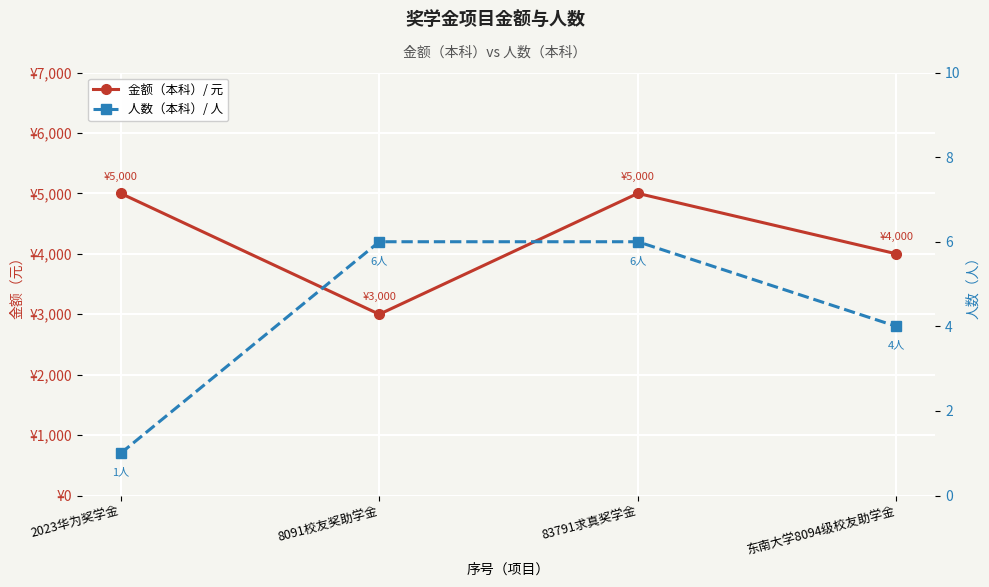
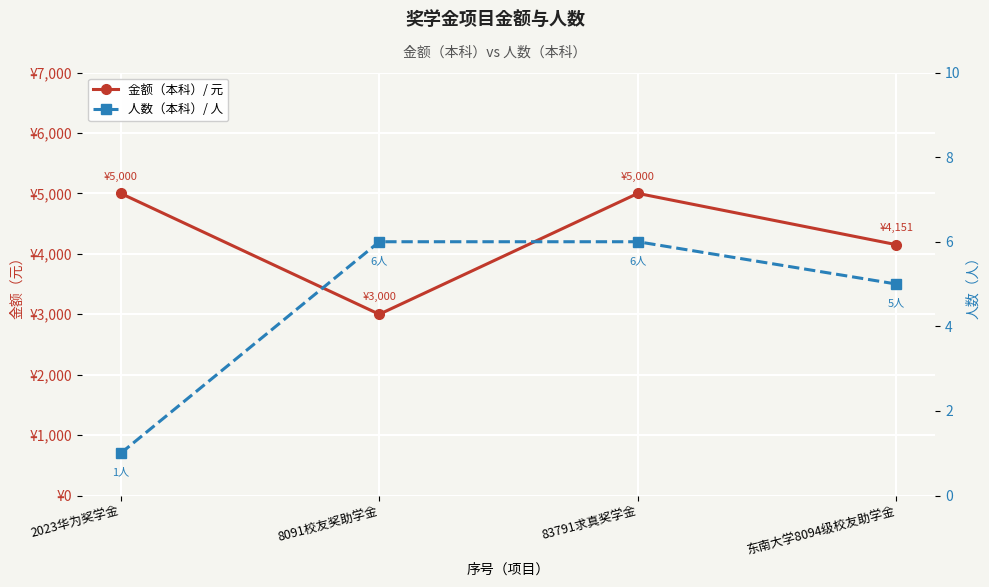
金额（本科）/ 元, 东南大学8094级校友助学金: ¥4,000 -> ¥4,151
人数（本科）/ 人, 东南大学8094级校友助学金: 4人 -> 5人
